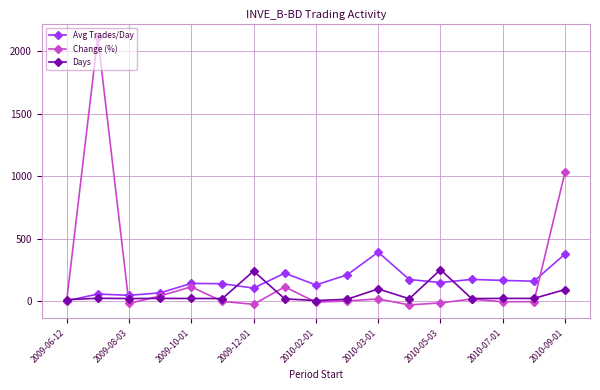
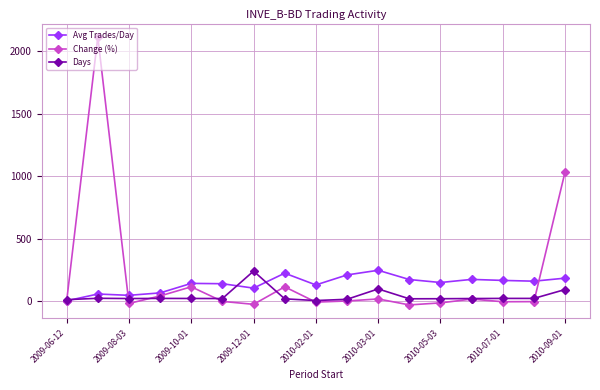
Avg Trades/Day, 2010-03-01: 390 -> 250
Days, 2010-05-03: 250 -> 20
Avg Trades/Day, 2010-09-01: 380 -> 180
